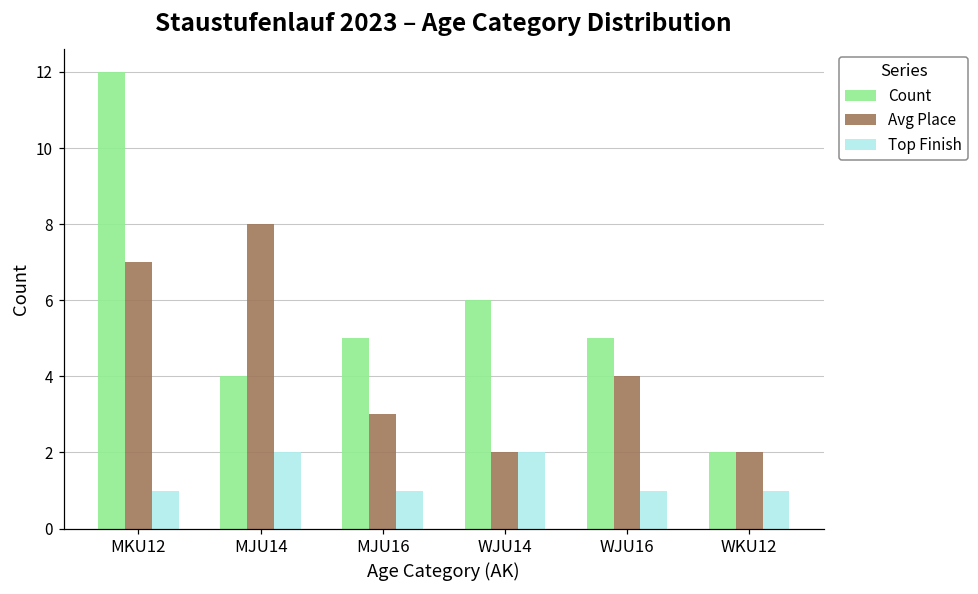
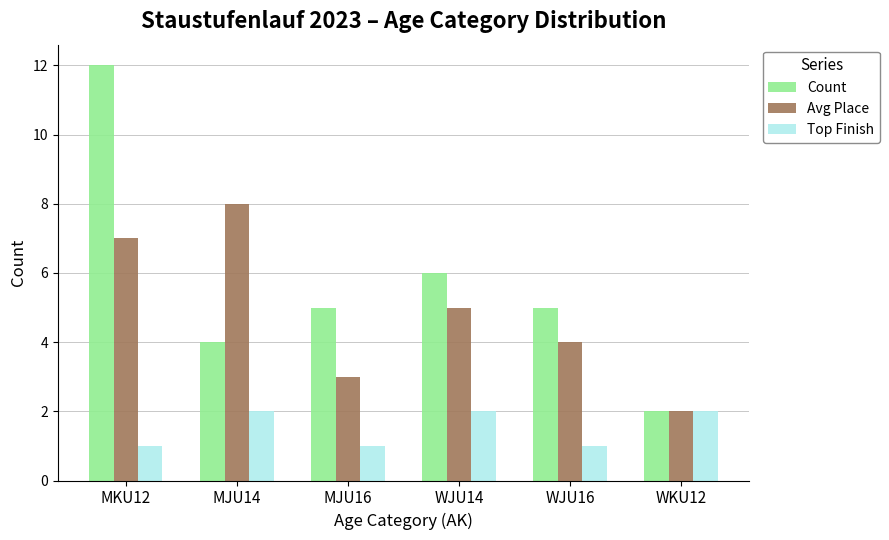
Avg Place, WJU14: 2 -> 5
Top Finish, WKU12: 1 -> 2
